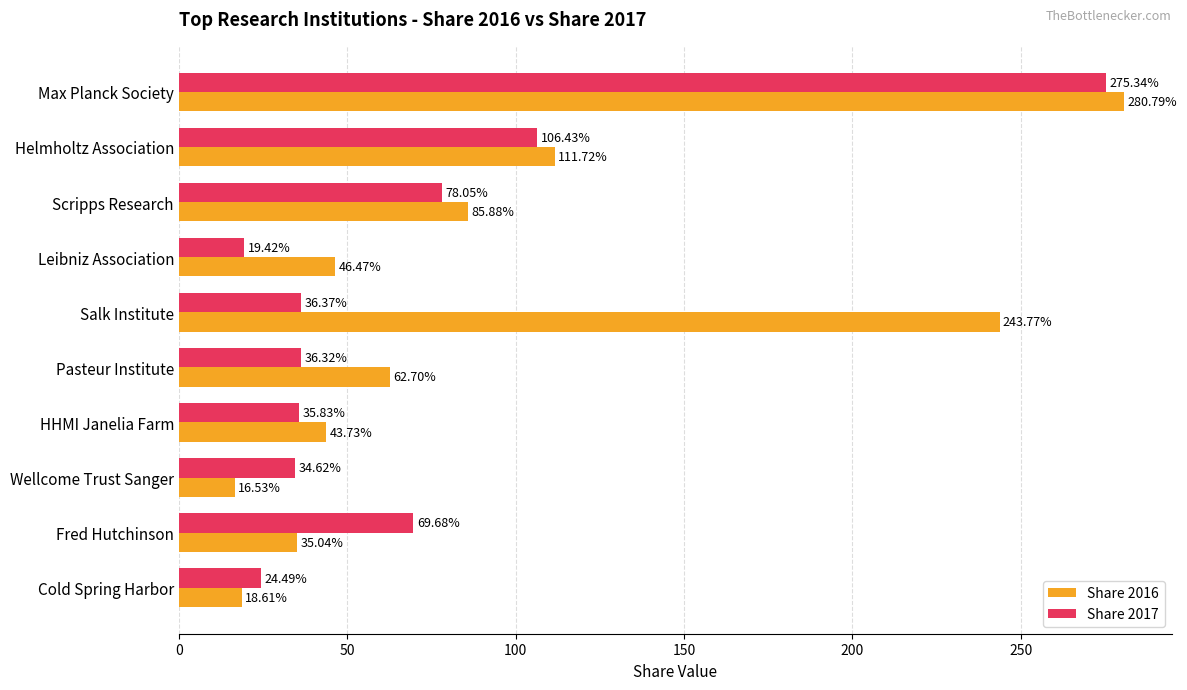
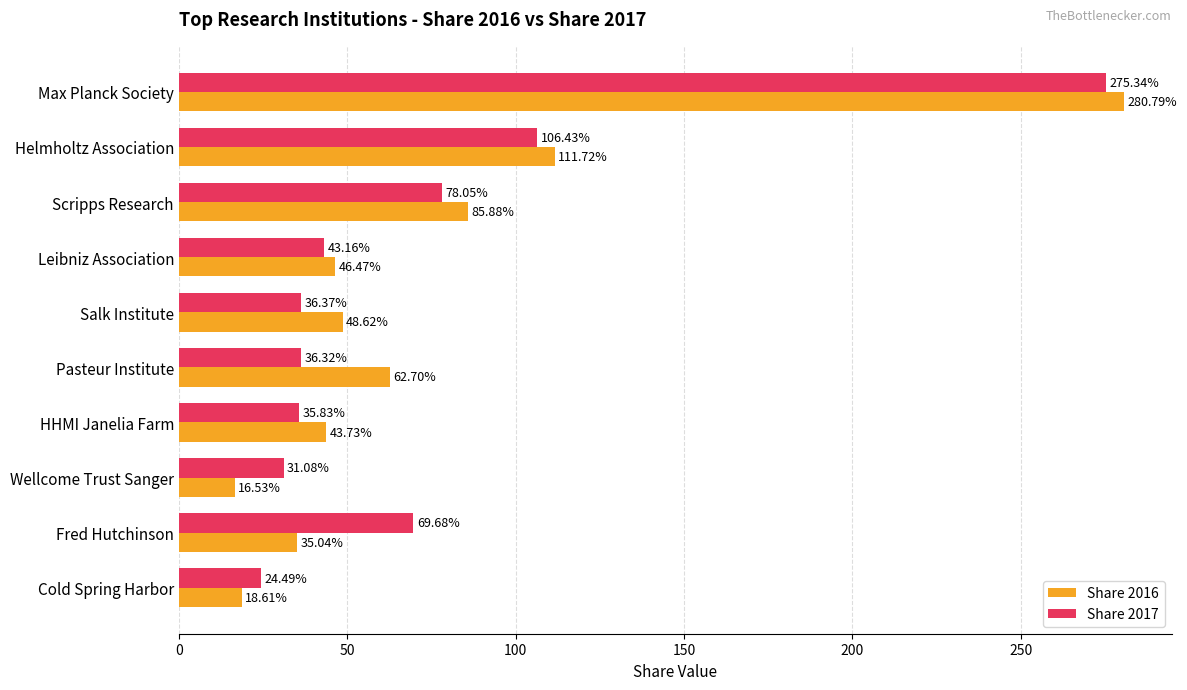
Share 2017, Leibniz Association: 19.42% -> 43.16%
Share 2016, Salk Institute: 243.77% -> 48.62%
Share 2017, Wellcome Trust Sanger: 34.62% -> 31.08%
